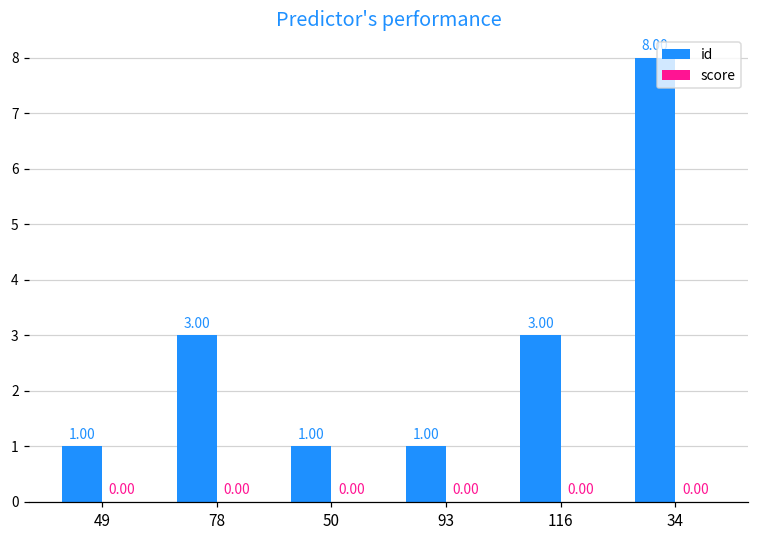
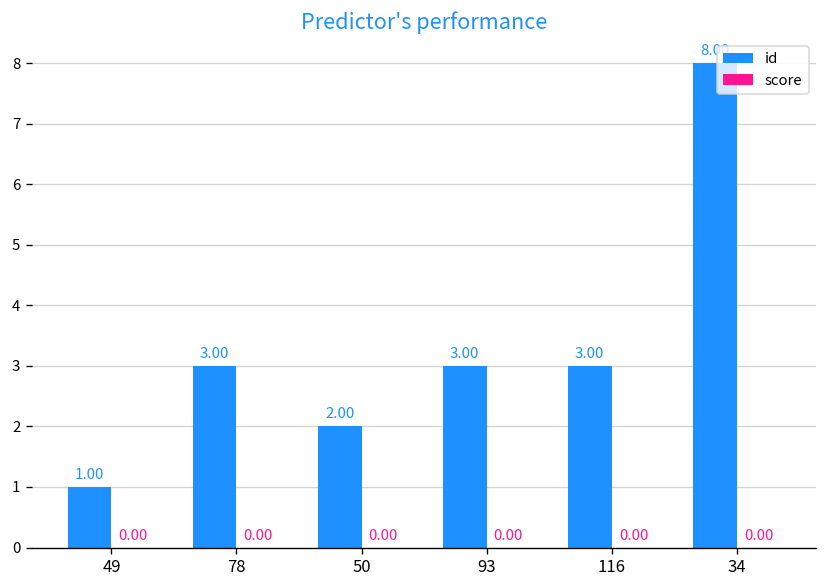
id, 50: 1.00 -> 2.00
id, 93: 1.00 -> 3.00
